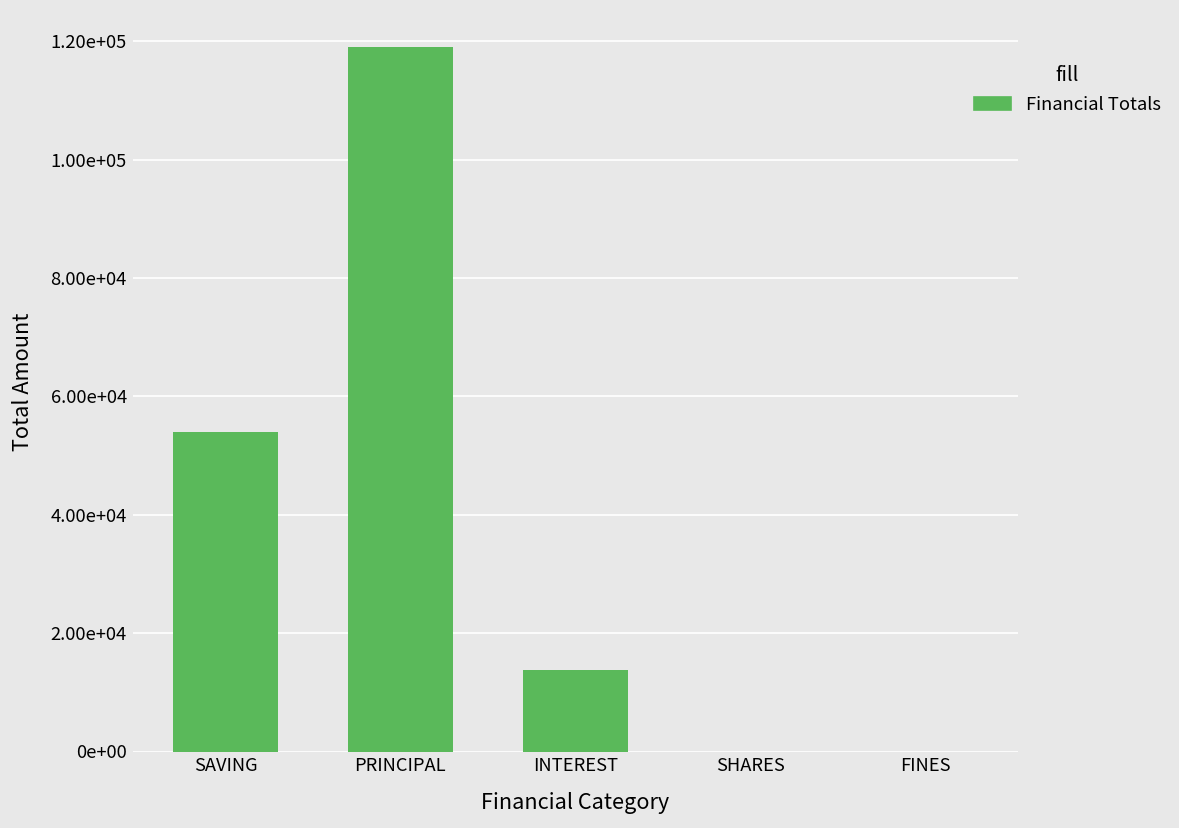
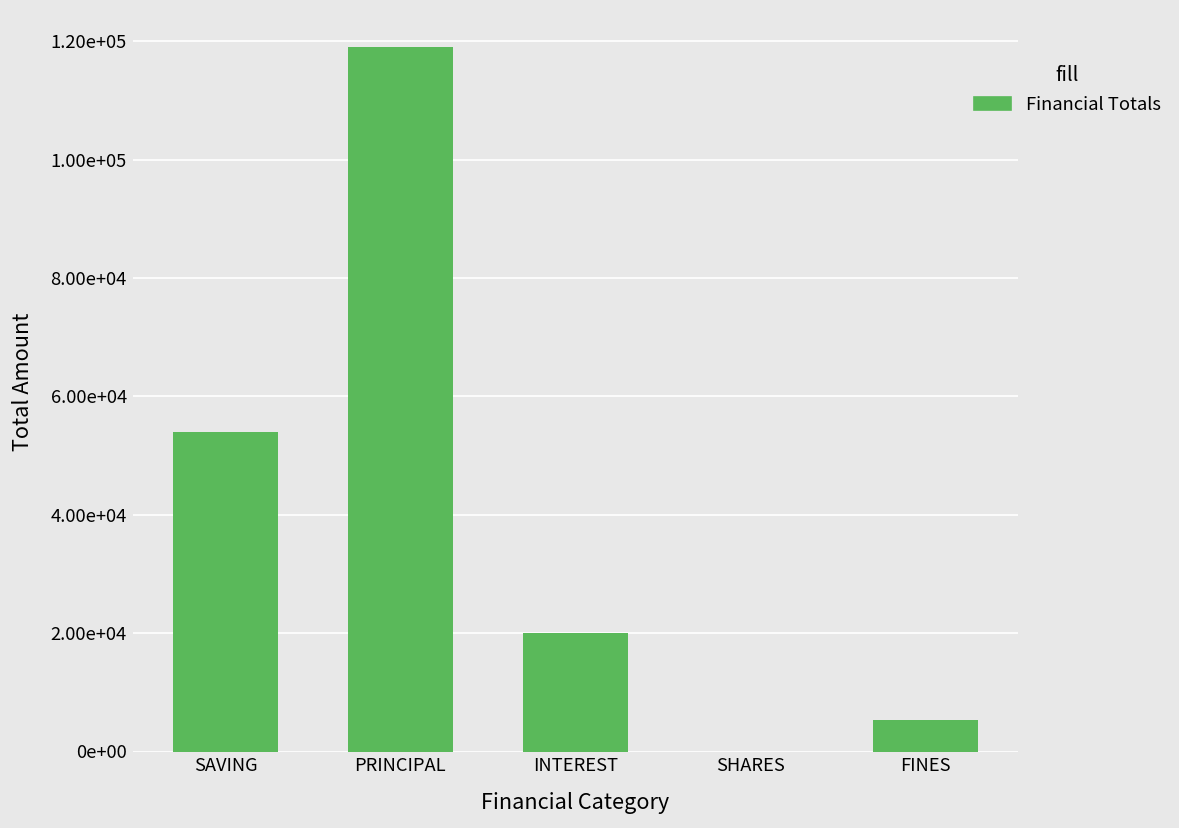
INTEREST: 14000 -> 20000
FINES: 0 -> 5000
